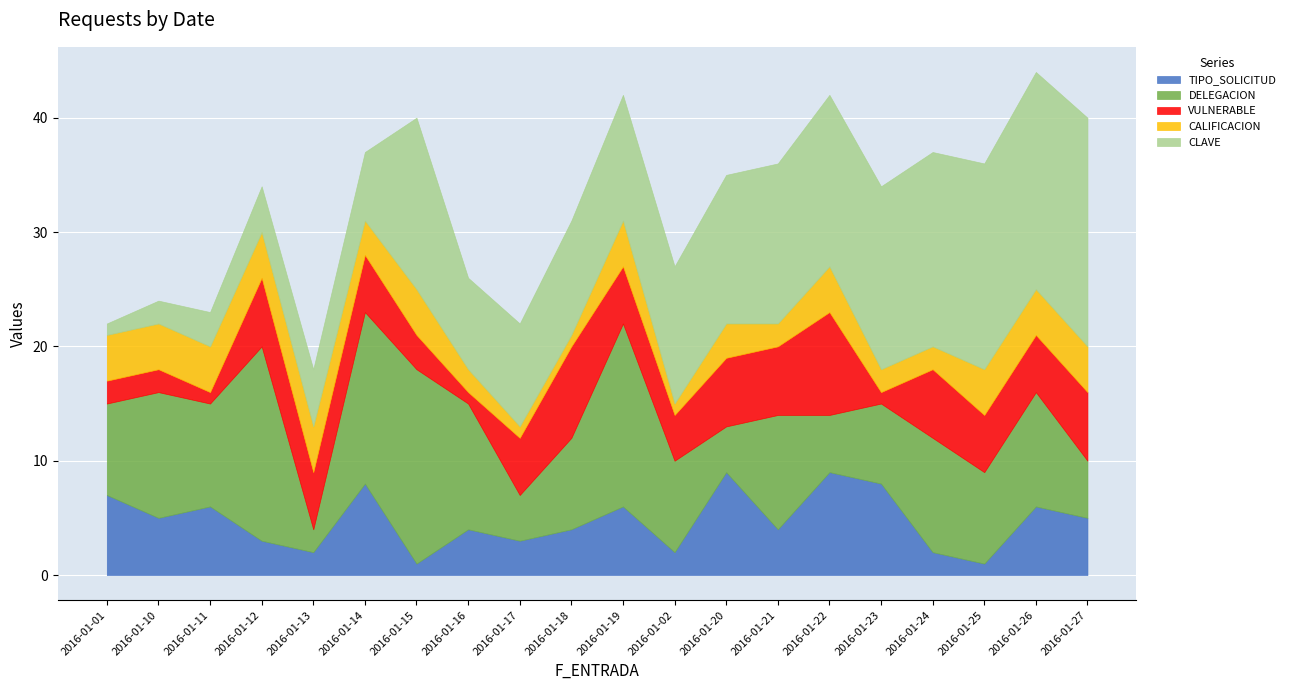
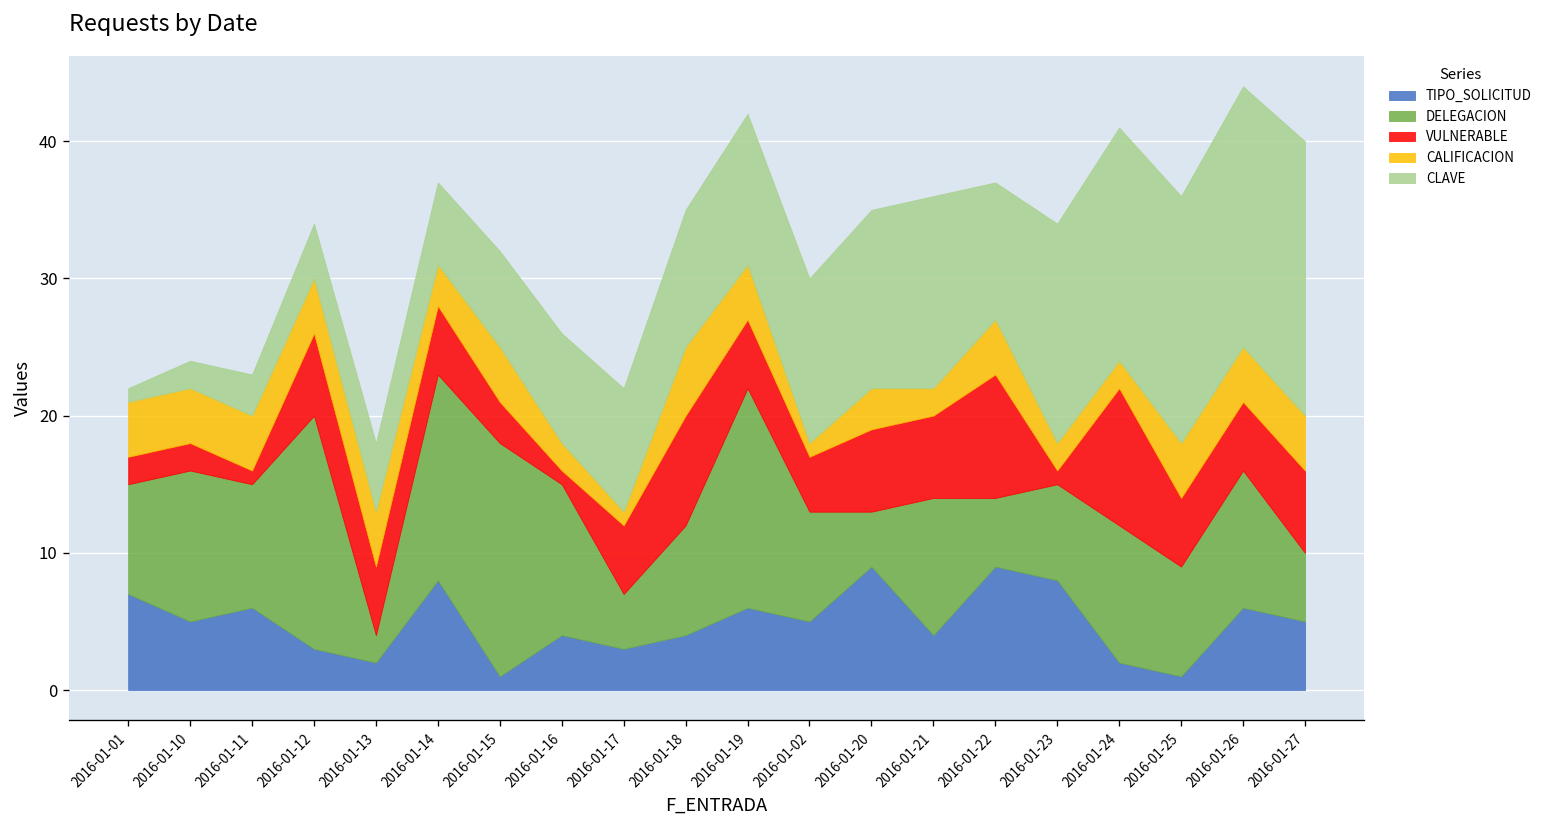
CLAVE, 2016-01-15: 15 -> 7
CALIFICACION, 2016-01-18: 1 -> 5
TIPO_SOLICITUD, 2016-01-02: 2 -> 5
CLAVE, 2016-01-22: 15 -> 10
VULNERABLE, 2016-01-24: 6 -> 10
